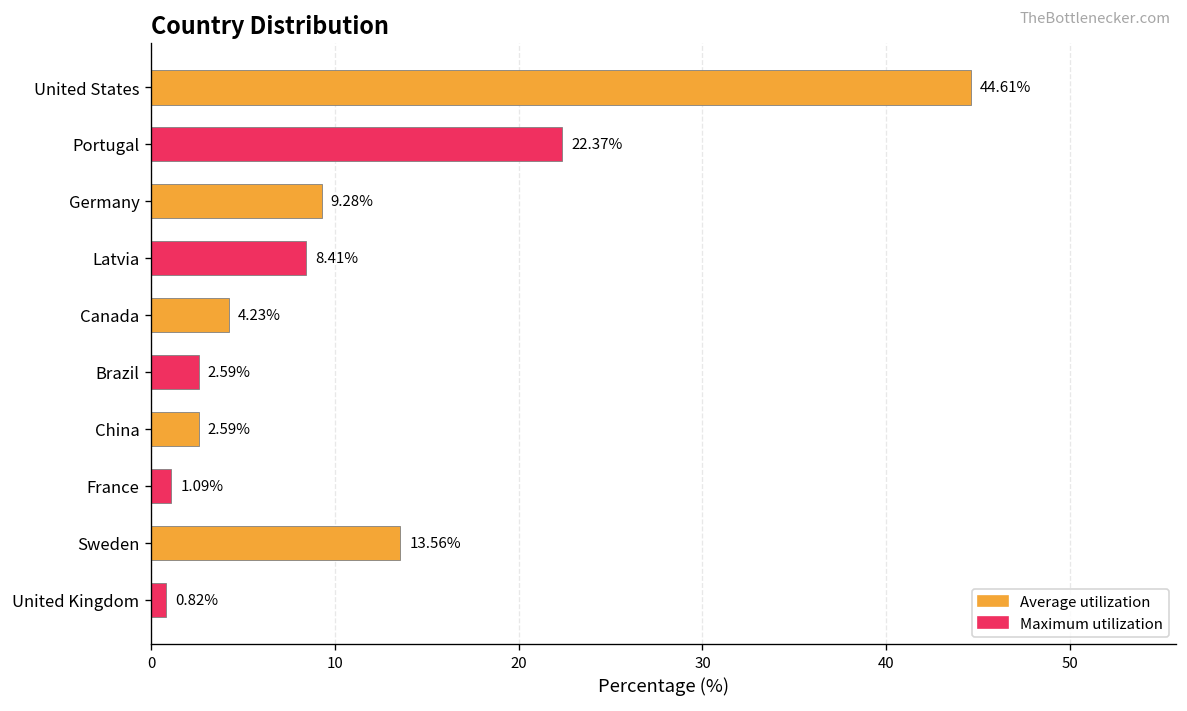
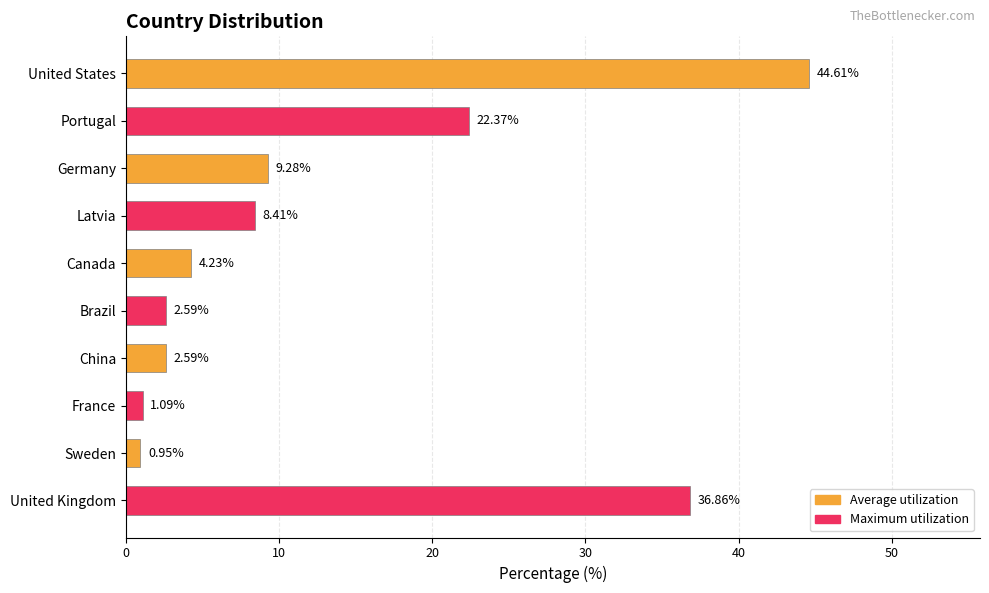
Sweden: 13.56% -> 0.95%
United Kingdom: 0.82% -> 36.86%
